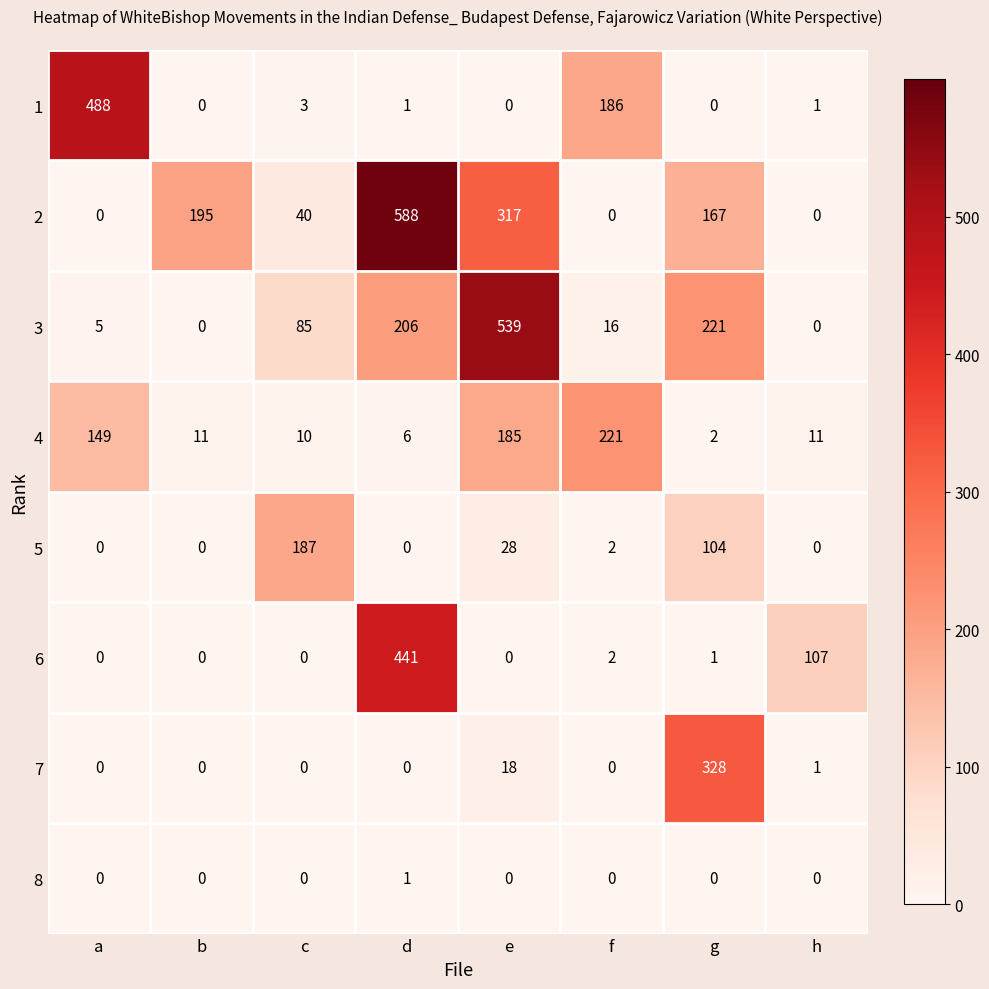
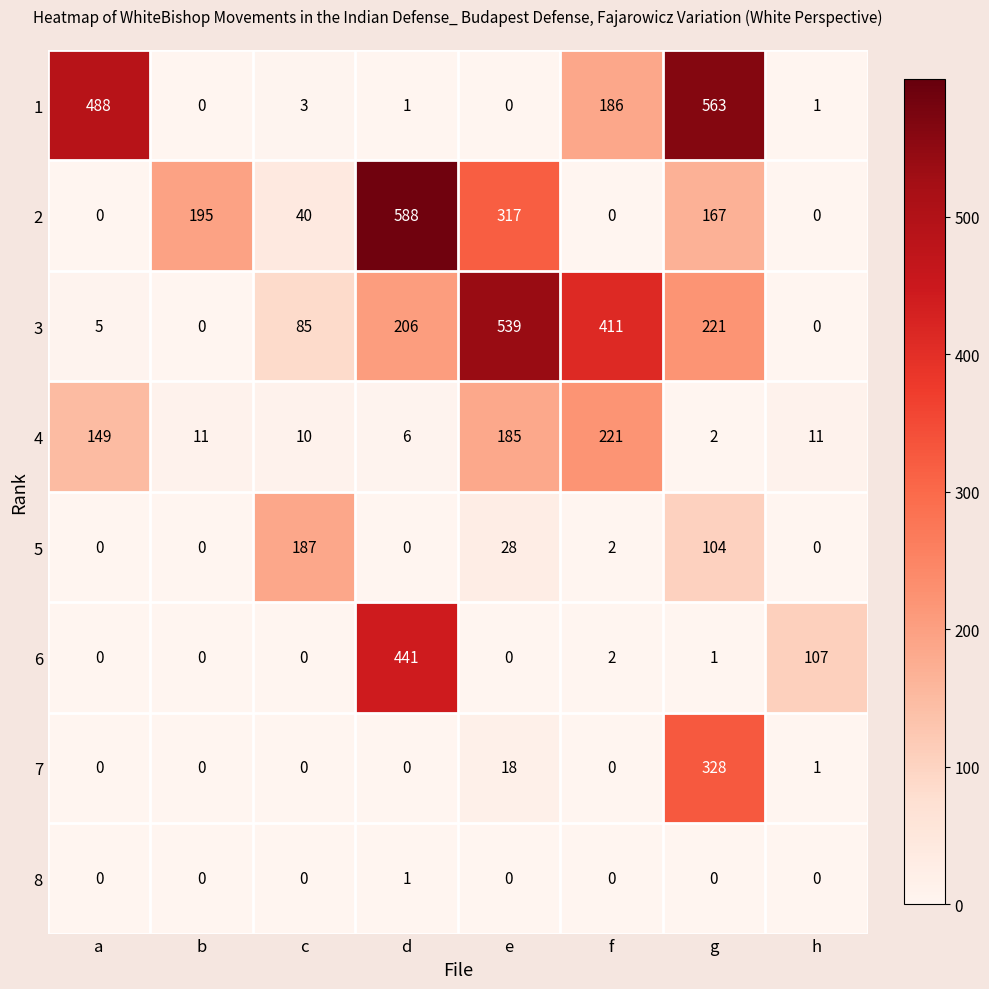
1, g: 0 -> 563
3, f: 16 -> 411
